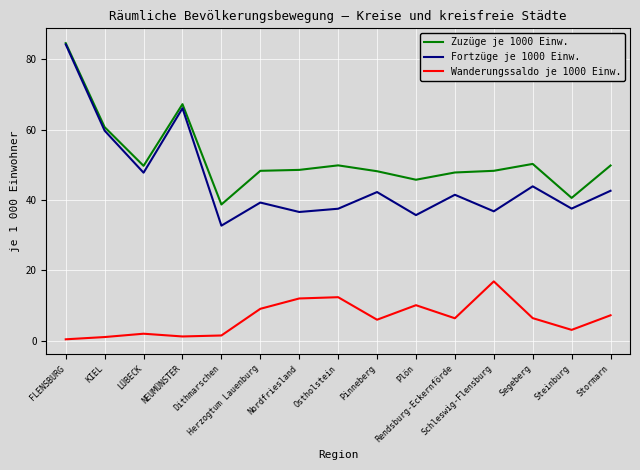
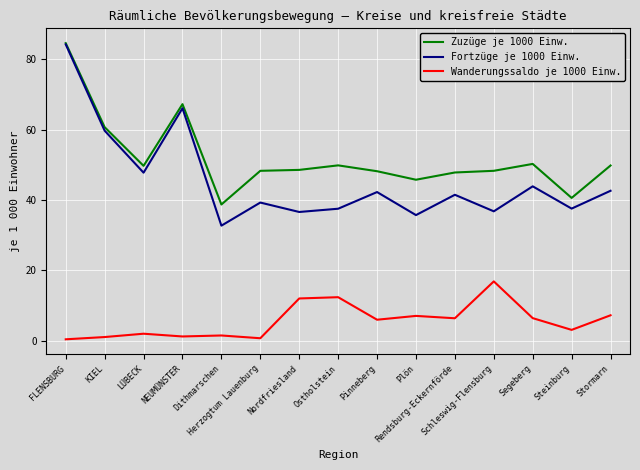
Wanderungssaldo je 1000 Einw., Herzogtum Lauenburg: 9 -> 1
Wanderungssaldo je 1000 Einw., Plön: 10 -> 7
